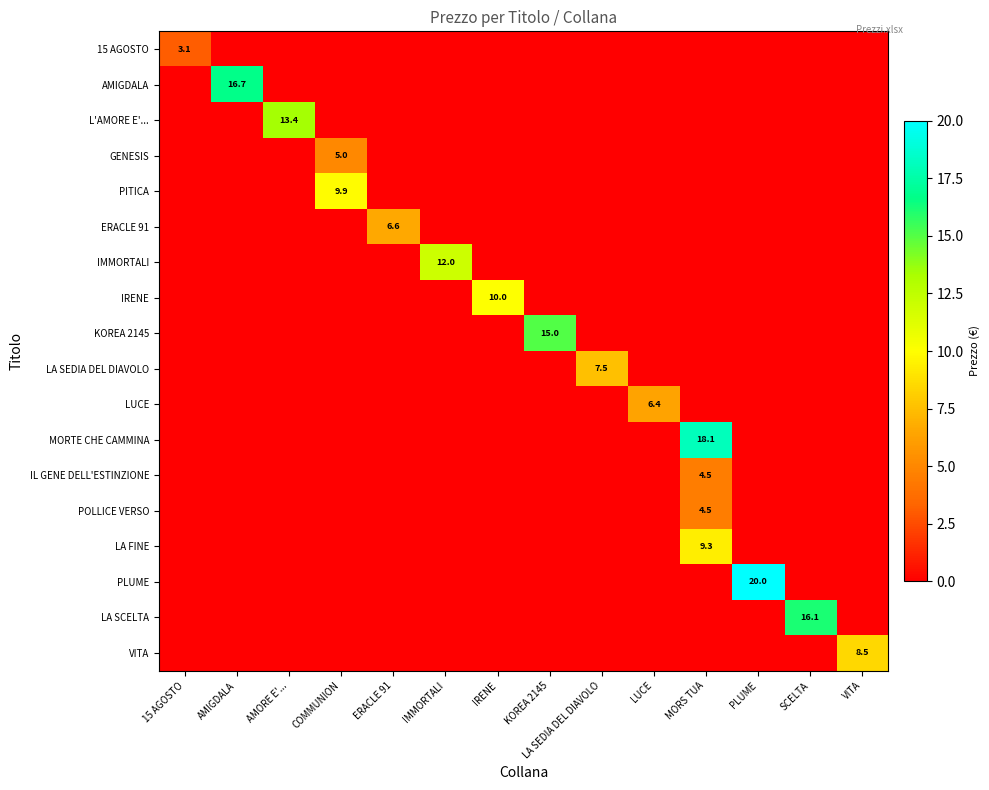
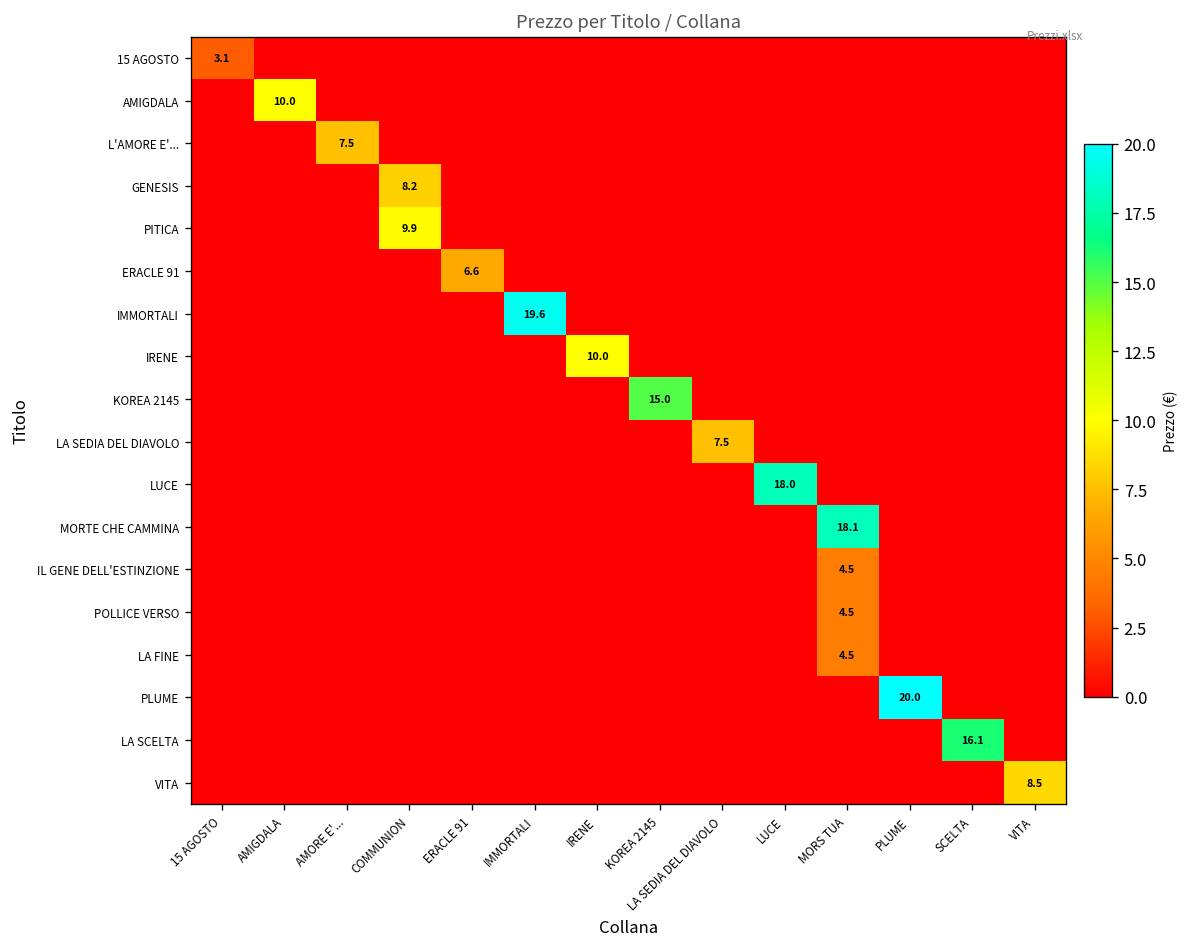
AMIGDALA, AMIGDALA: 16.7 -> 10.0
L'AMORE E'..., AMORE E'...: 13.4 -> 7.5
GENESIS, COMMUNION: 5.0 -> 8.2
IMMORTALI, IMMORTALI: 12.0 -> 19.6
LUCE, LUCE: 6.4 -> 18.0
LA FINE, MORS TUA: 9.3 -> 4.5
